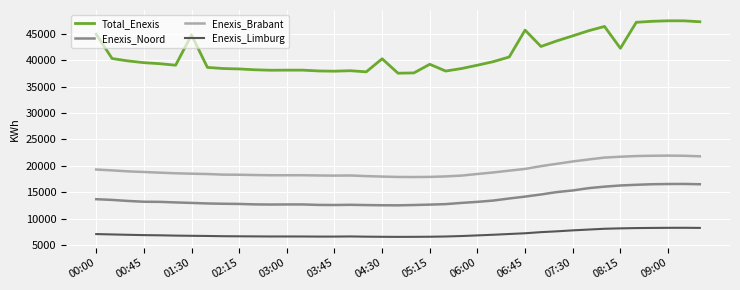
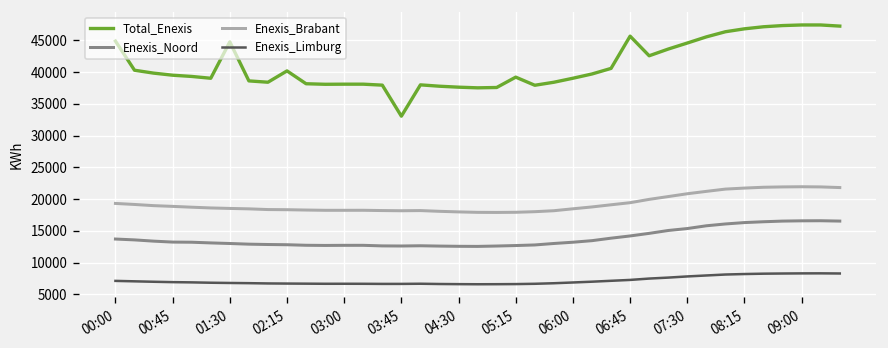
Total_Enexis, 02:15: 38000 -> 40000
Total_Enexis, 03:45: 38000 -> 33000
Total_Enexis, 04:30: 40000 -> 38000
Total_Enexis, 08:15: 42000 -> 47000
